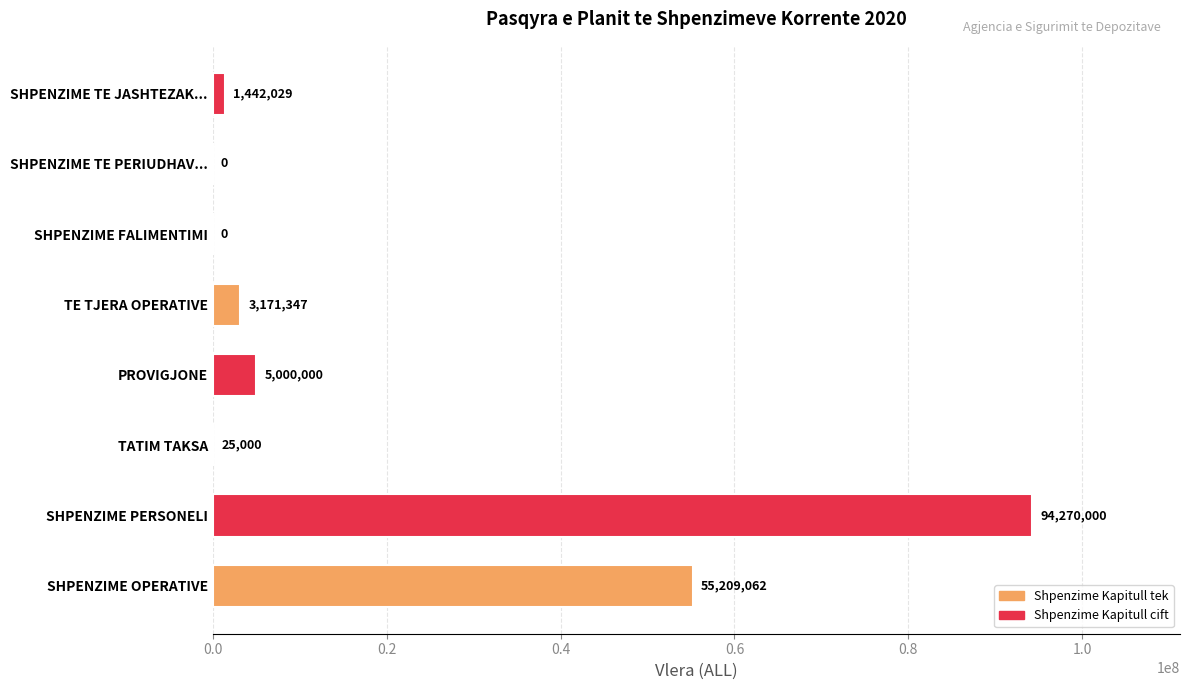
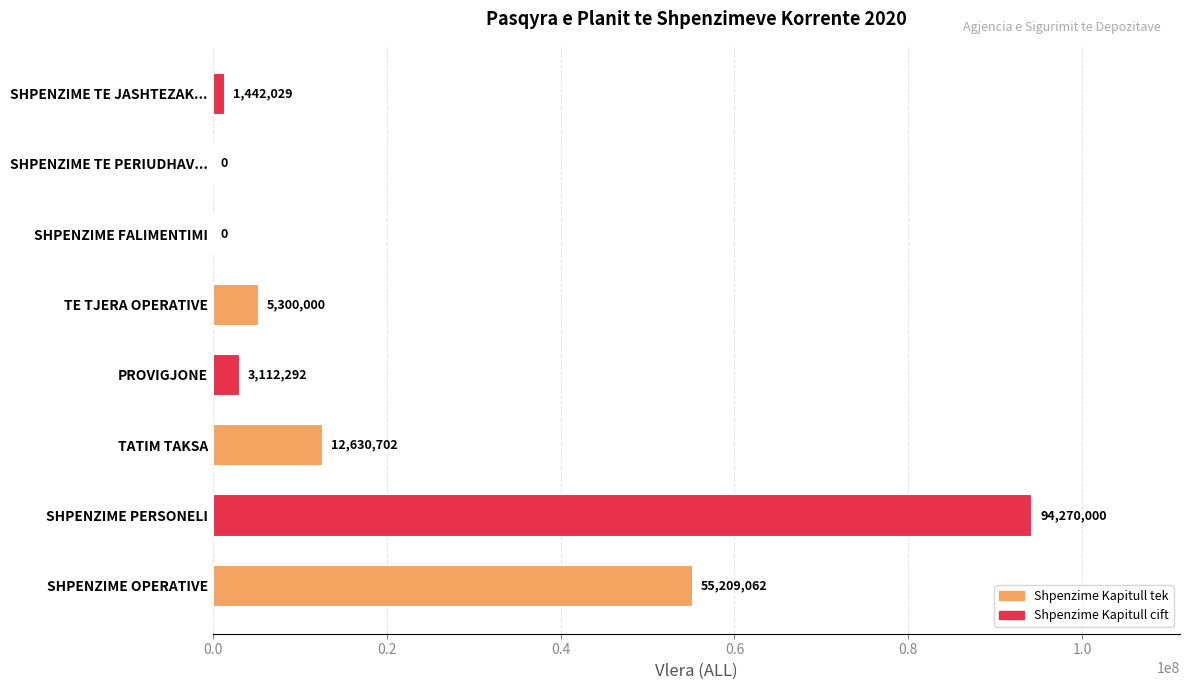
TE TJERA OPERATIVE: 3,171,347 -> 5,300,000
PROVIGJONE: 5,000,000 -> 3,112,292
TATIM TAKSA: 25,000 -> 12,630,702
